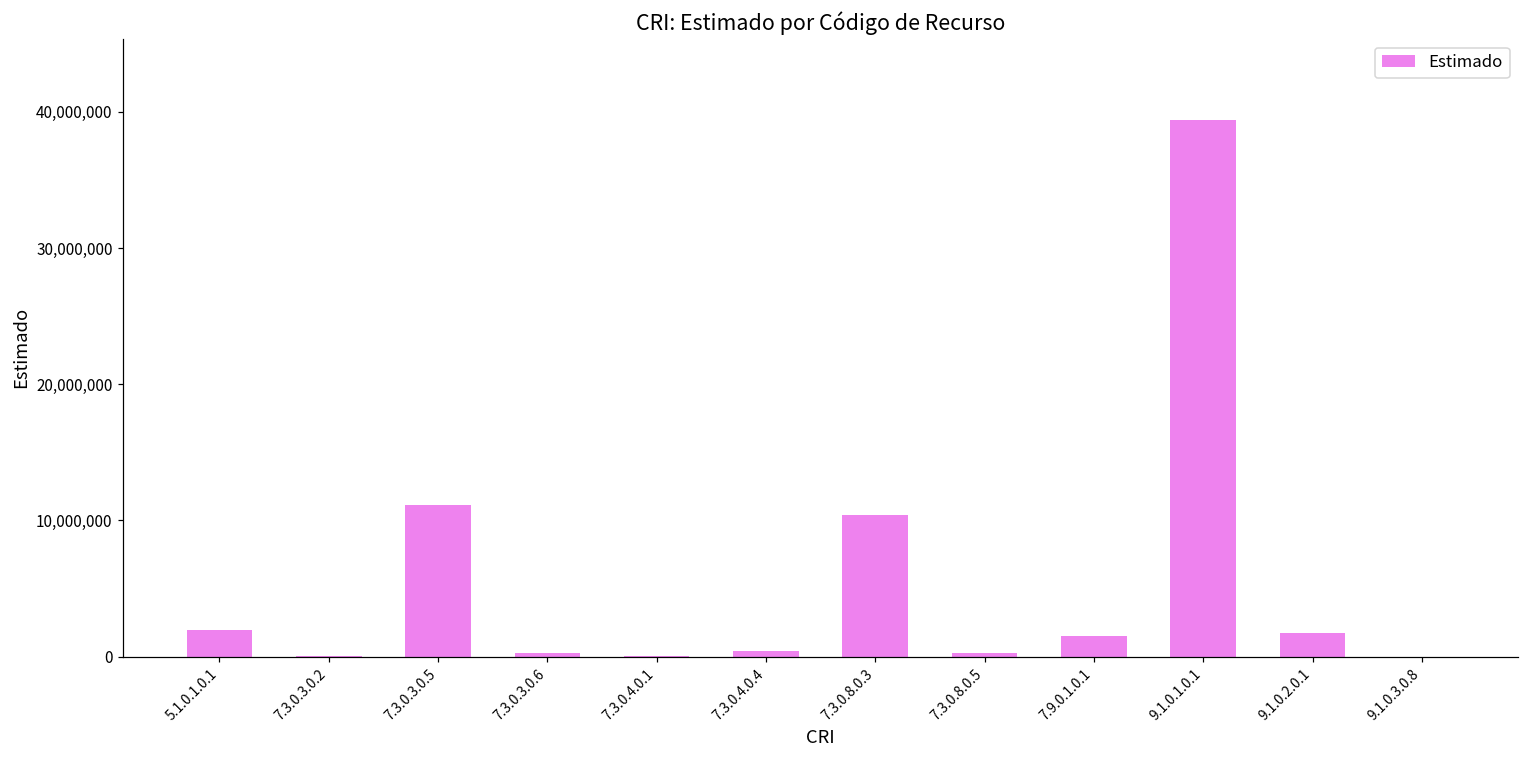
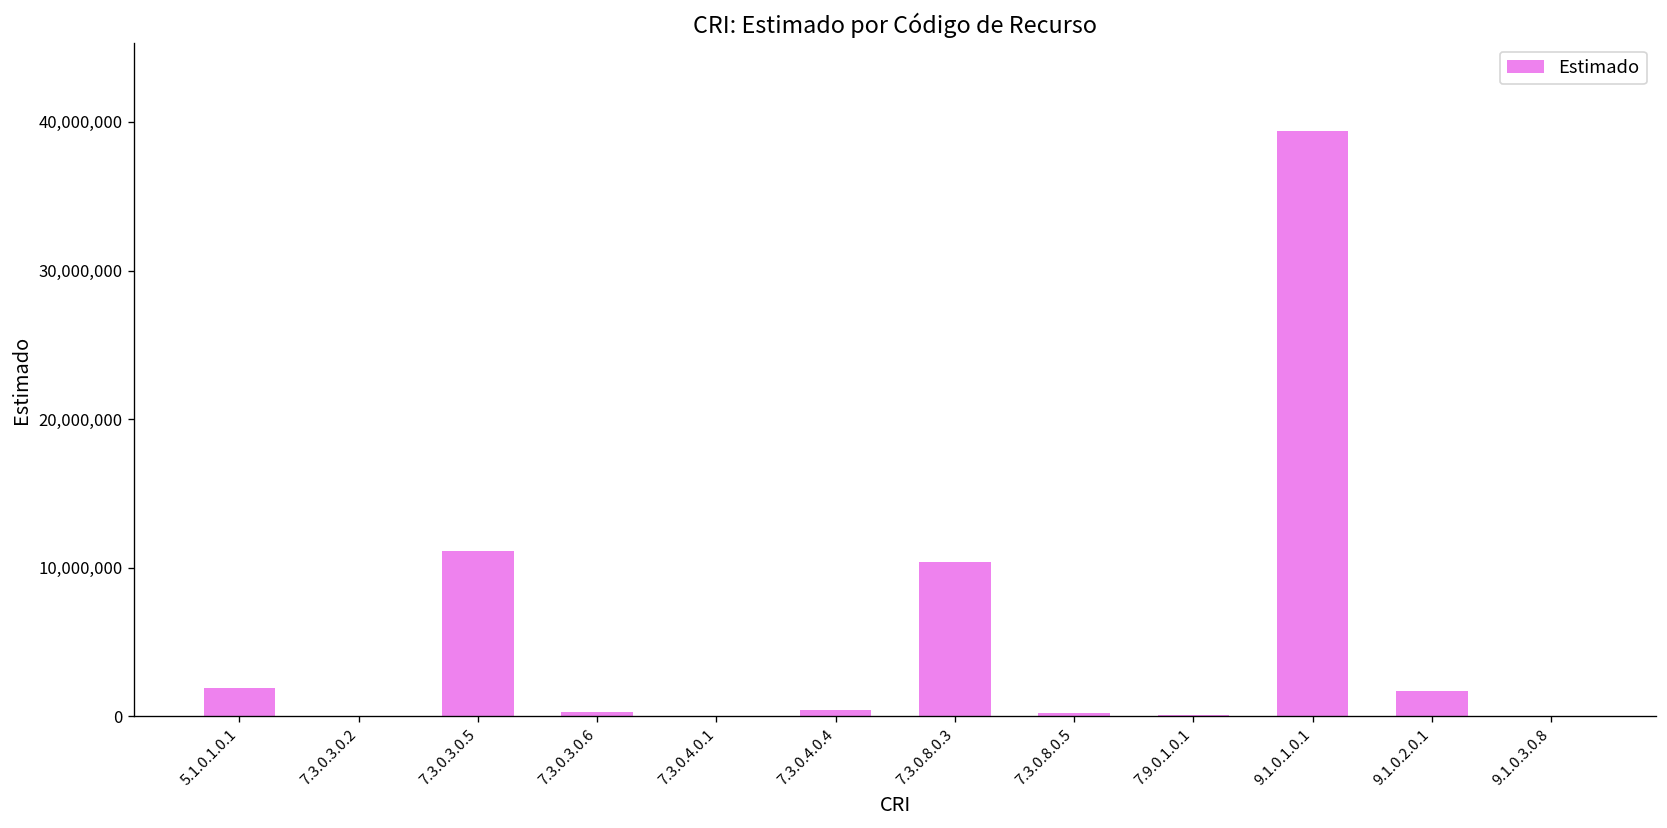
7.9.0.1.0.1: 1,500,000 -> 100,000
